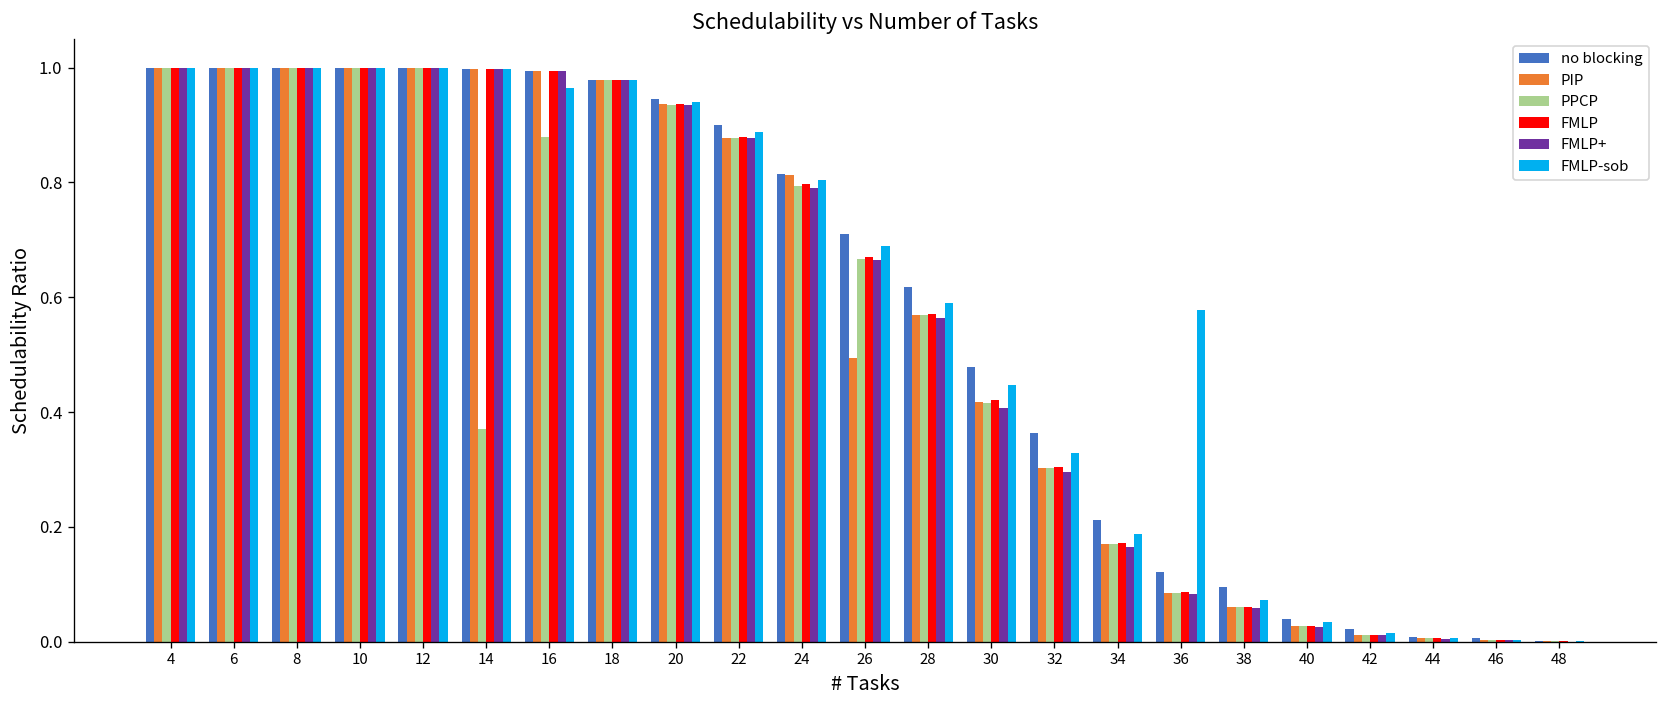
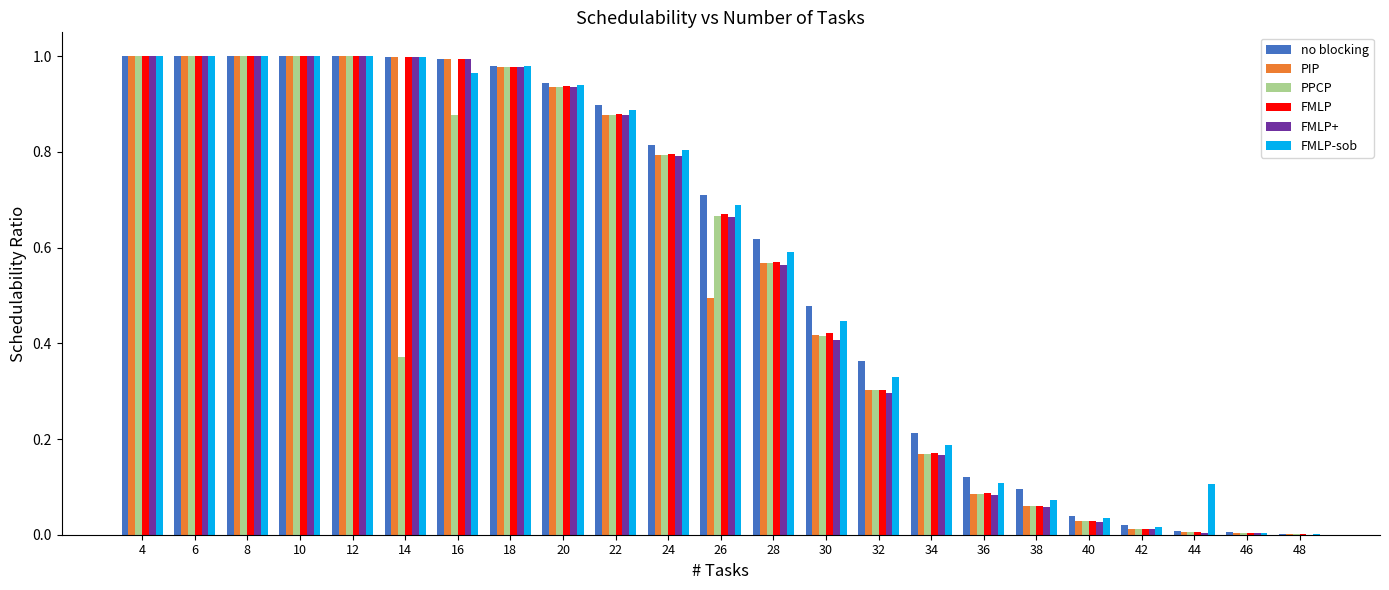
PIP, 24: 0.81 -> 0.79
FMLP-sob, 36: 0.58 -> 0.11
FMLP-sob, 44: 0.01 -> 0.11
